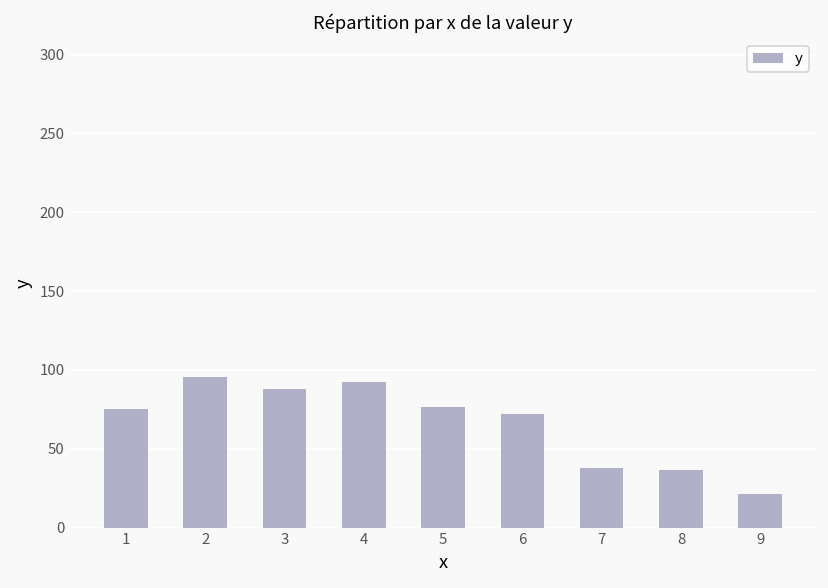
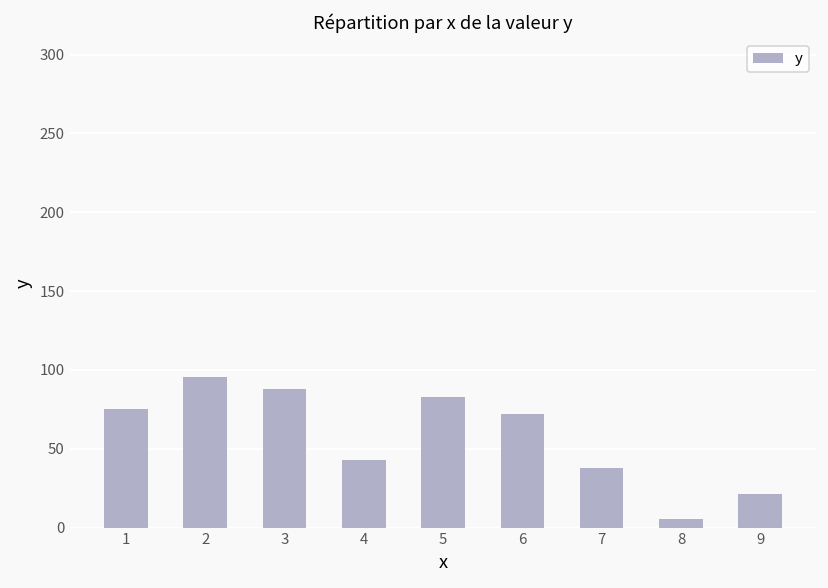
4: 92 -> 43
5: 77 -> 83
8: 36 -> 6
